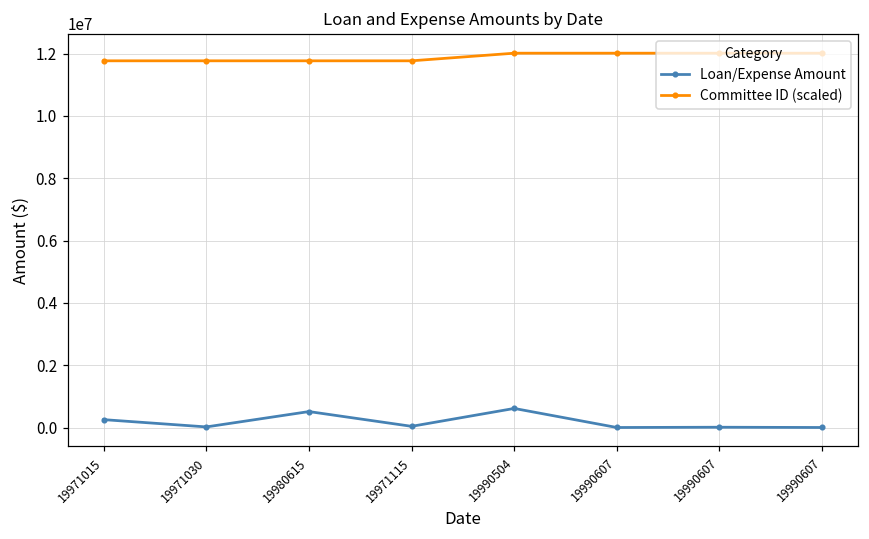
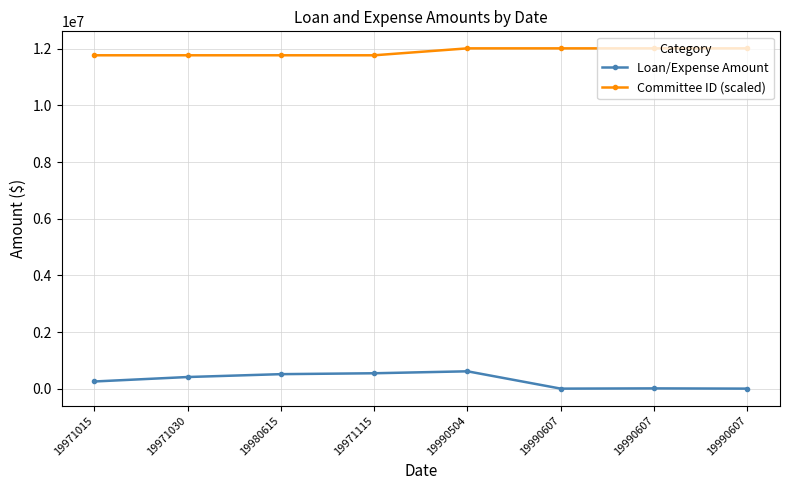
Loan/Expense Amount, 19971030: 0 -> 400000
Loan/Expense Amount, 19971115: 0 -> 500000
